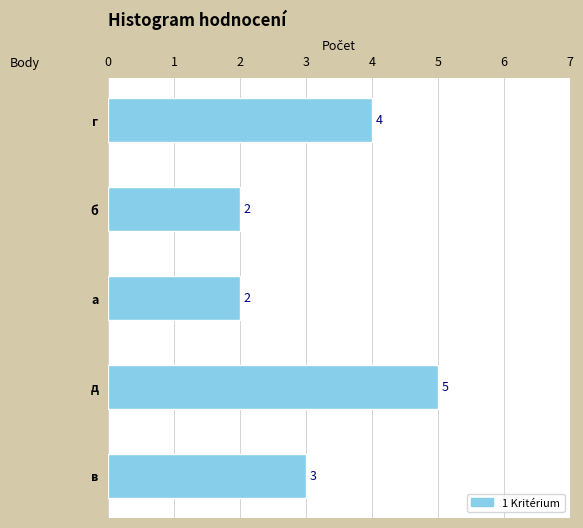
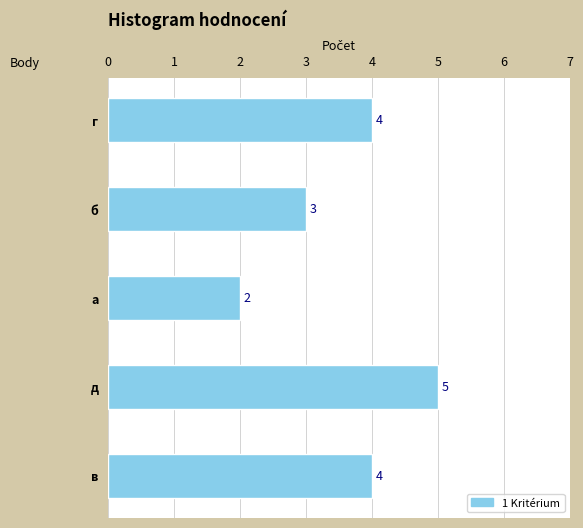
б: 2 -> 3
в: 3 -> 4
